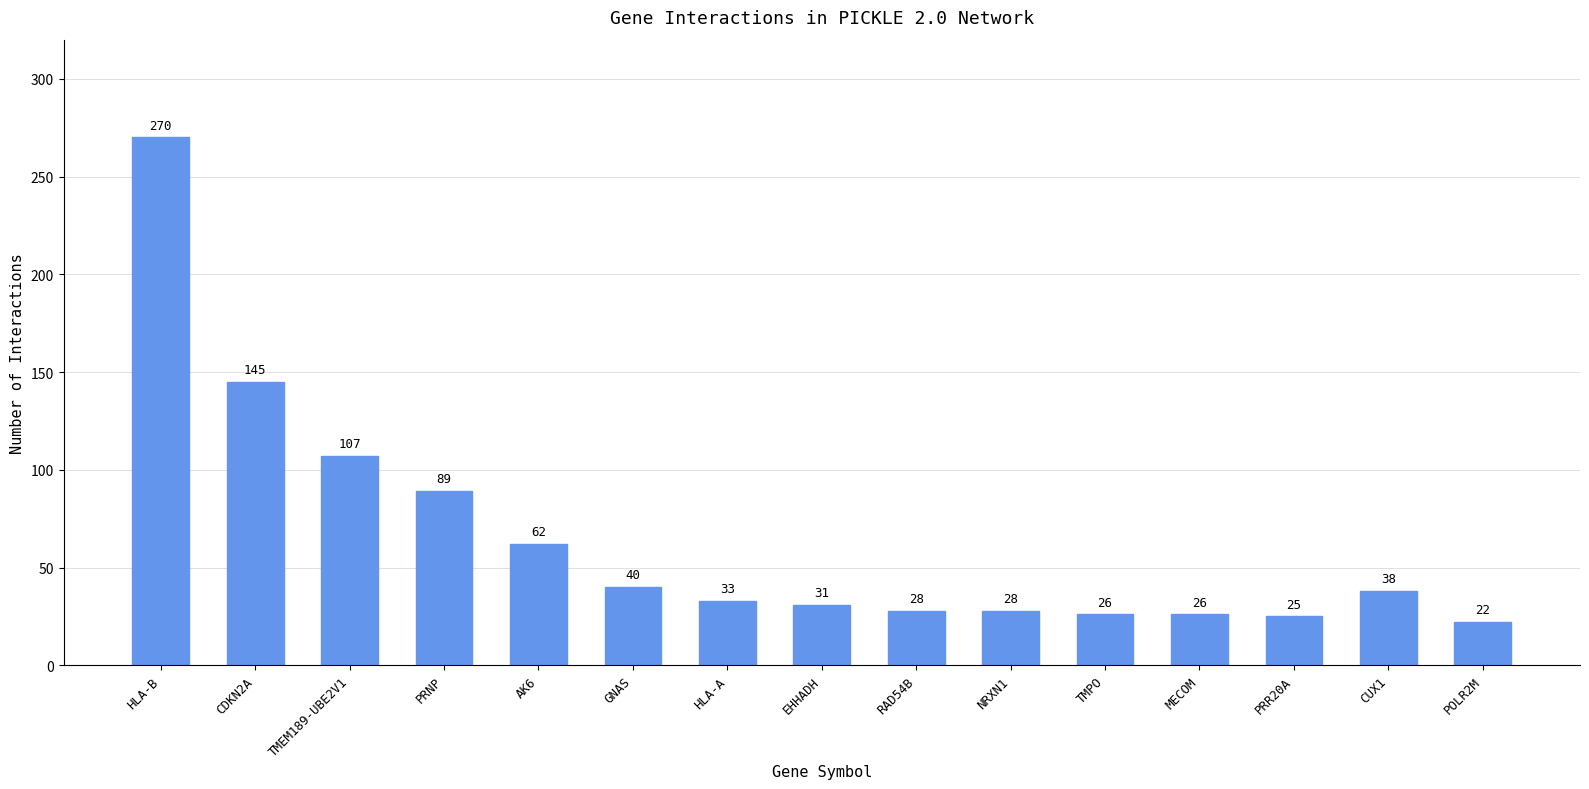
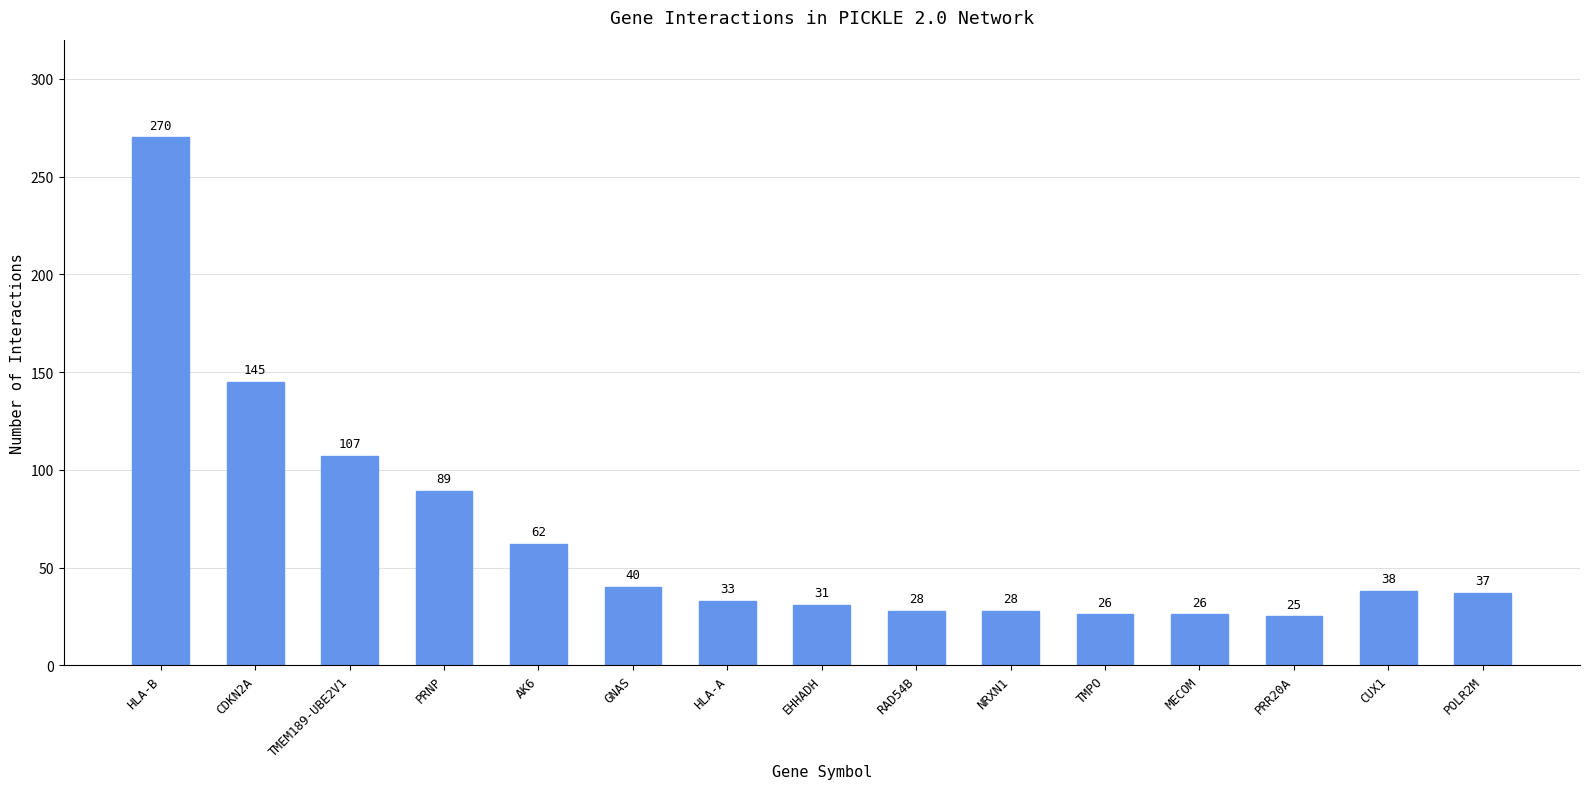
POLR2M: 22 -> 37
